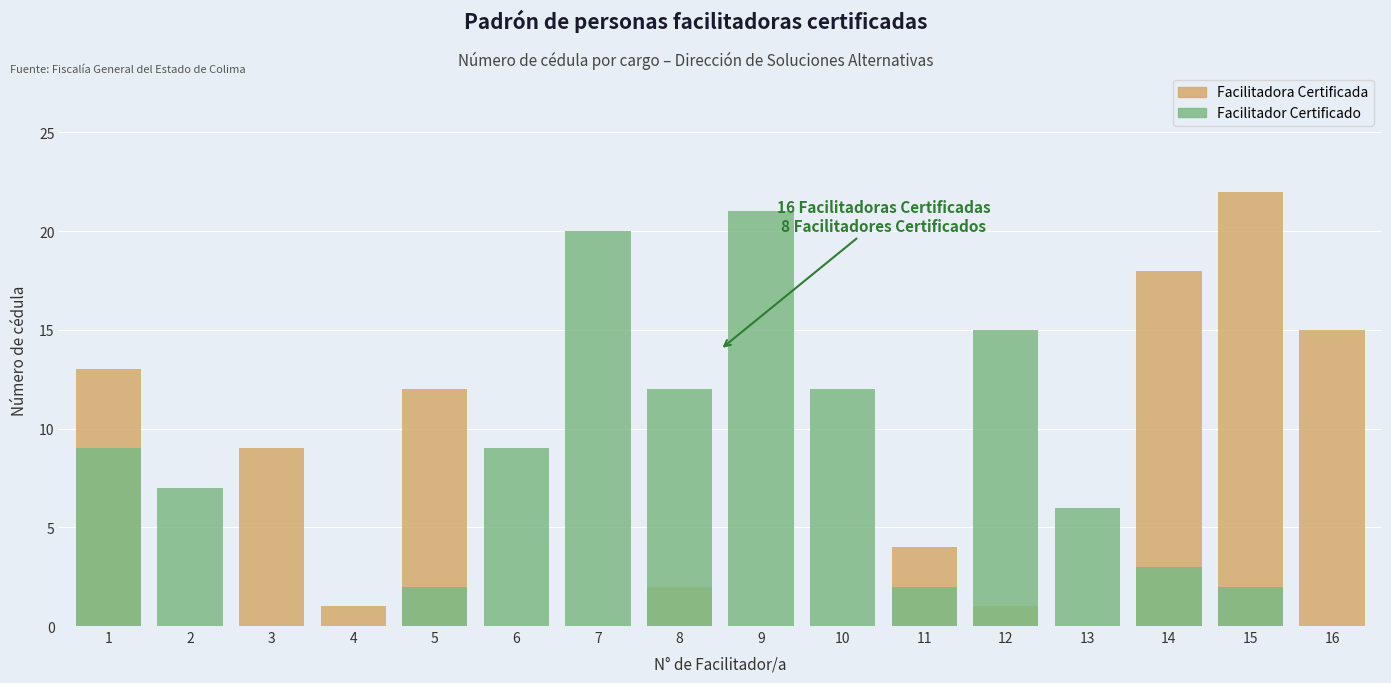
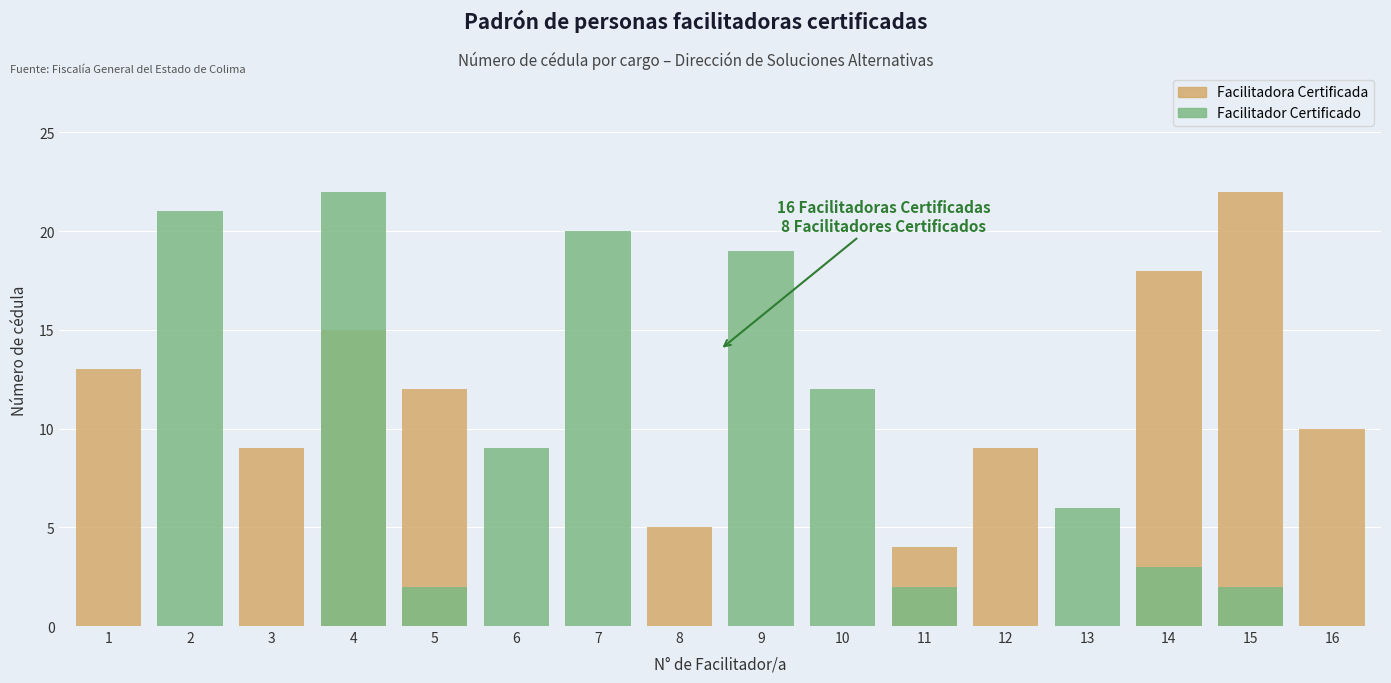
Facilitador Certificado, 1: 9 -> 0
Facilitador Certificado, 2: 7 -> 21
Facilitadora Certificada, 4: 1 -> 15
Facilitador Certificado, 4: 0 -> 22
Facilitadora Certificada, 8: 2 -> 5
Facilitador Certificado, 8: 12 -> 0
Facilitador Certificado, 9: 21 -> 19
Facilitadora Certificada, 12: 1 -> 9
Facilitador Certificado, 12: 15 -> 0
Facilitadora Certificada, 16: 15 -> 10
